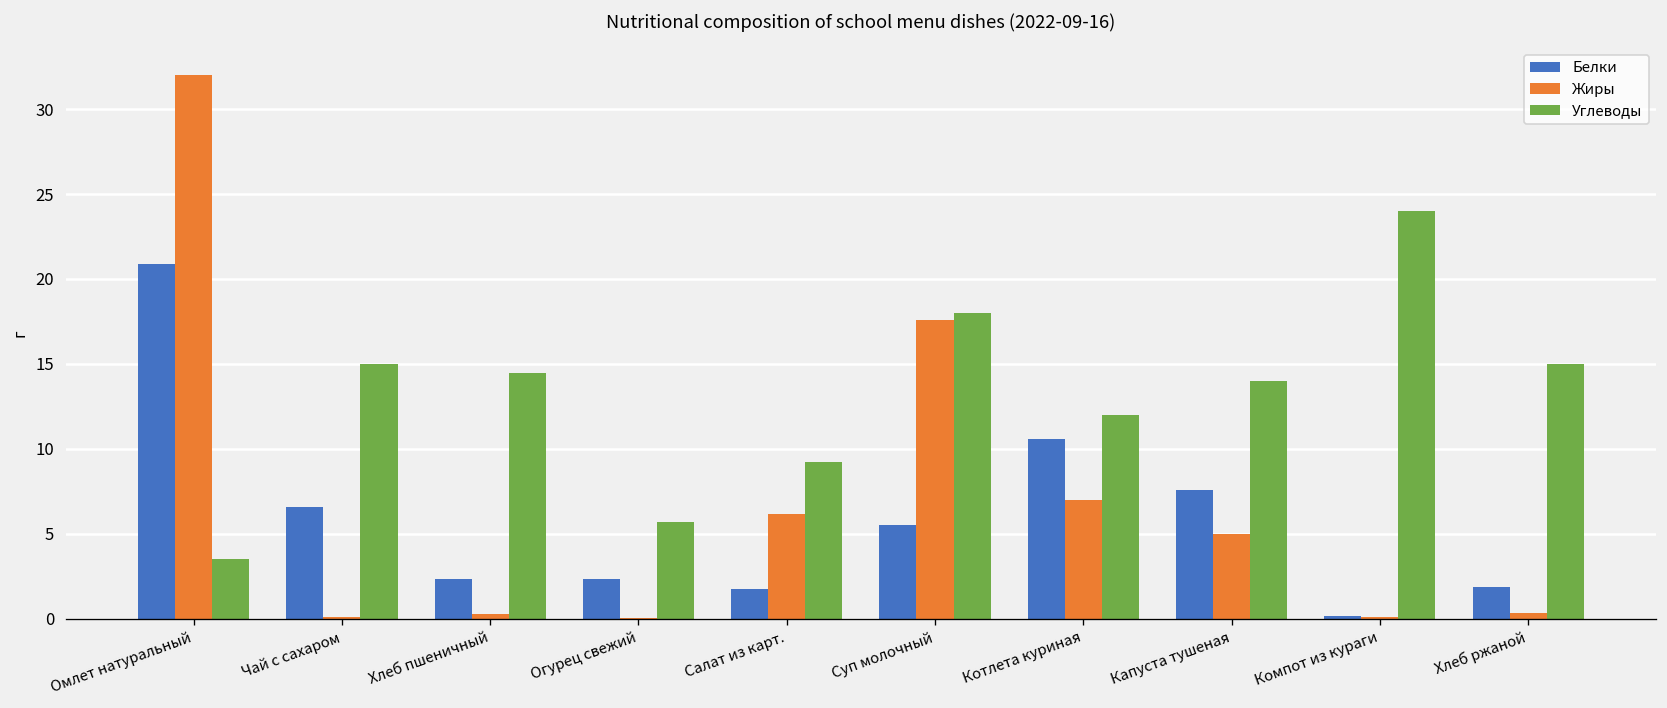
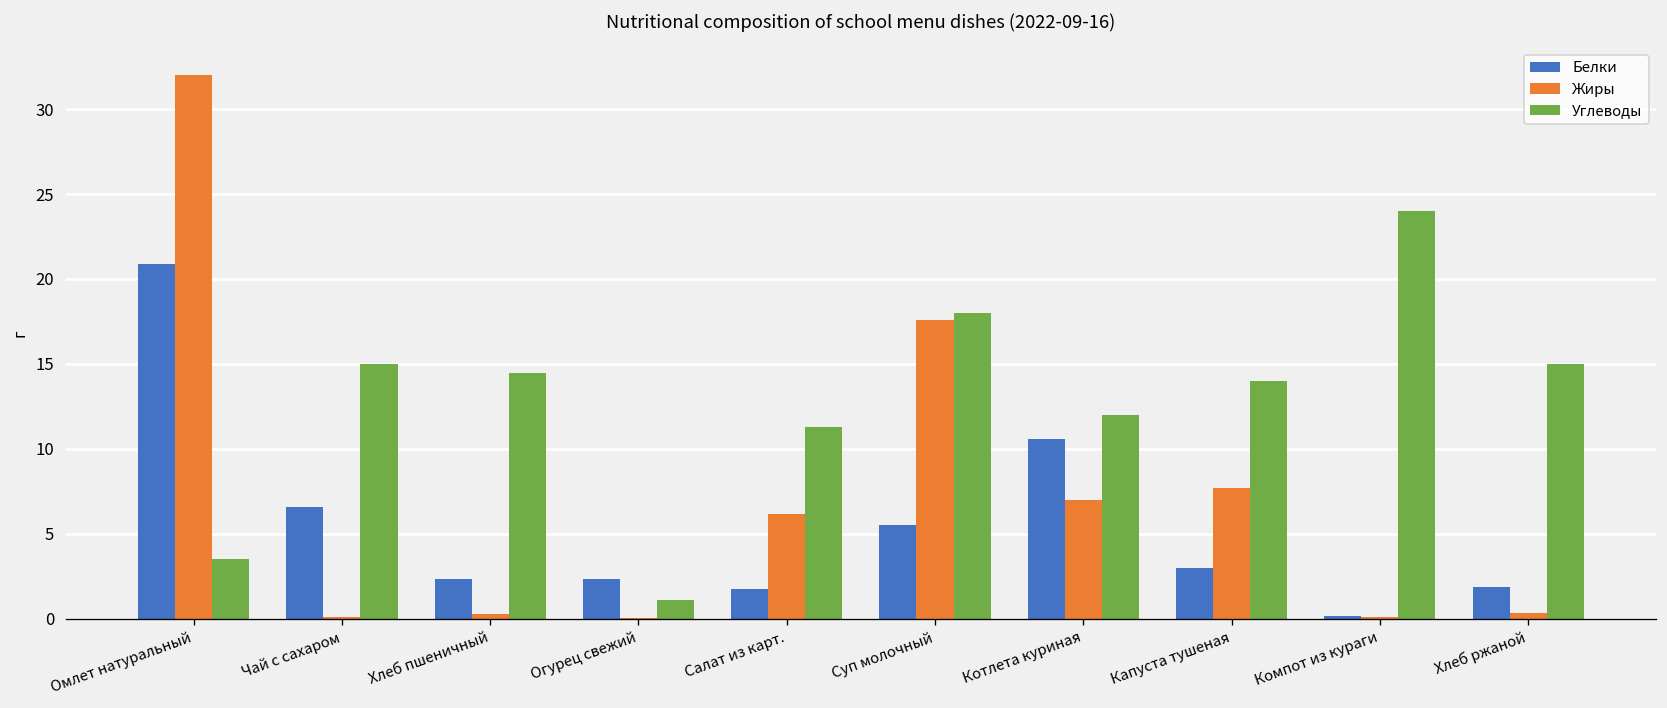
Углеводы, Огурец свежий: 5.7 -> 1.1
Углеводы, Салат из карт.: 9.2 -> 11.3
Белки, Капуста тушеная: 7.6 -> 3.0
Жиры, Капуста тушеная: 5.0 -> 7.7
